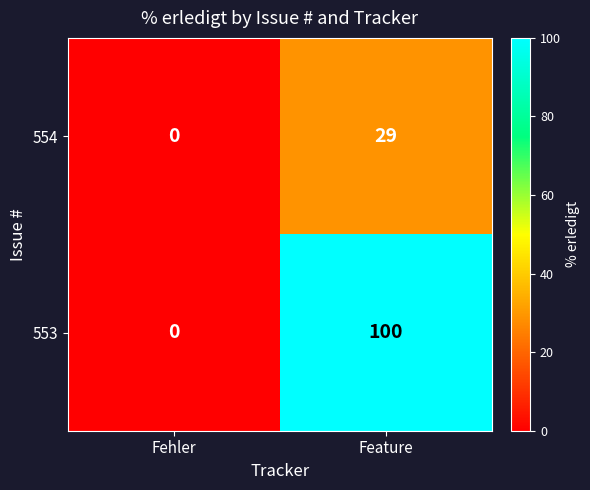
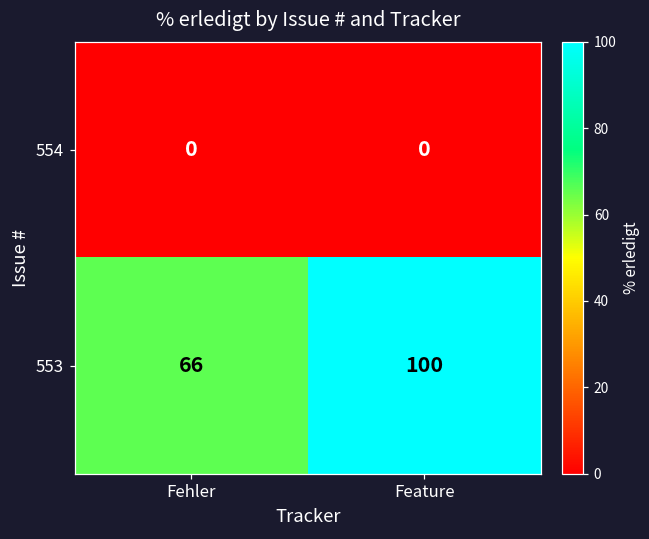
554, Feature: 29 -> 0
553, Fehler: 0 -> 66
